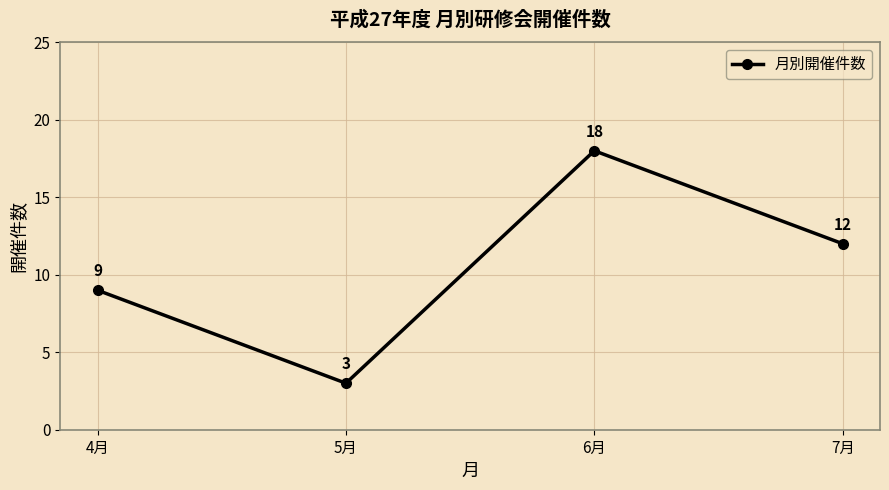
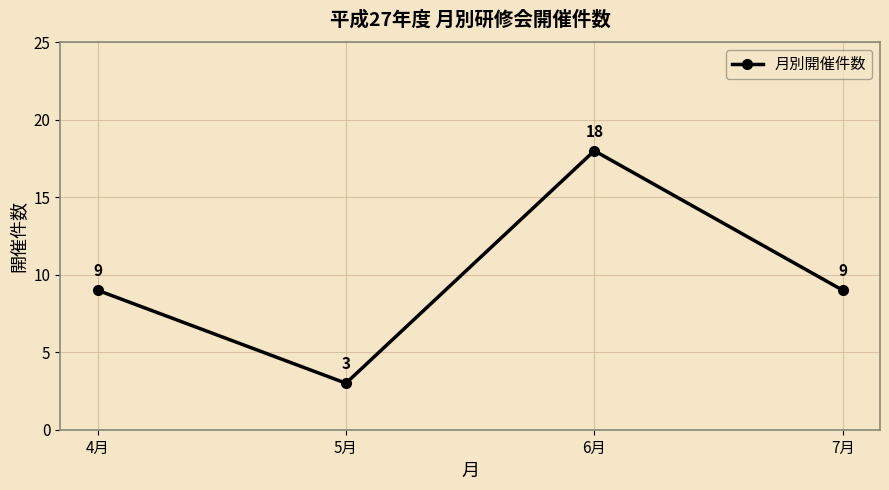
7月: 12 -> 9
